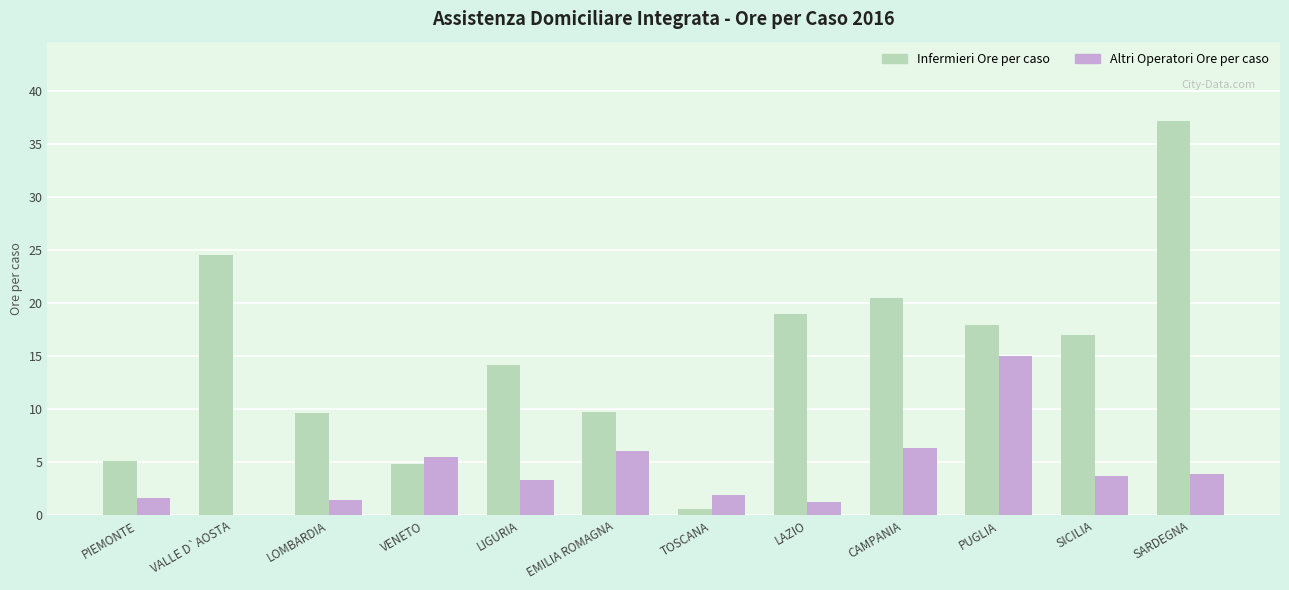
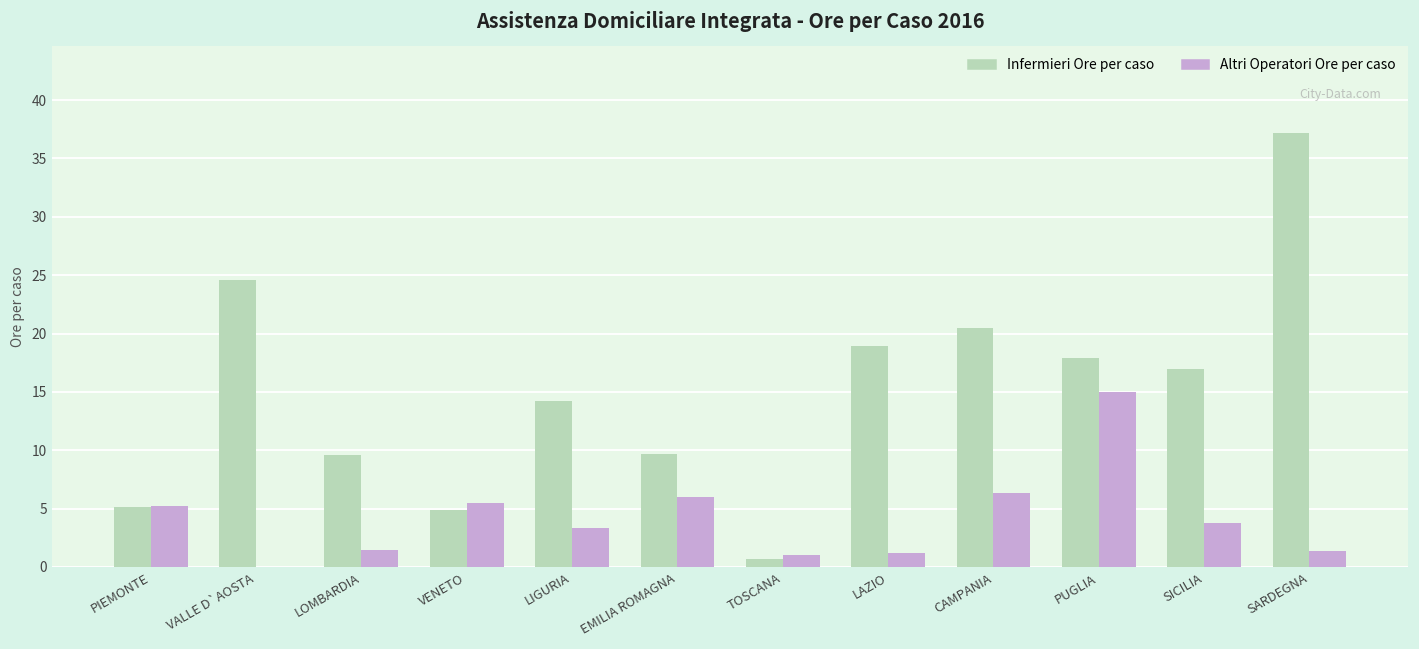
Altri Operatori Ore per caso, PIEMONTE: 1.6 -> 5.2
Altri Operatori Ore per caso, TOSCANA: 1.9 -> 1.0
Altri Operatori Ore per caso, SARDEGNA: 3.9 -> 1.4
